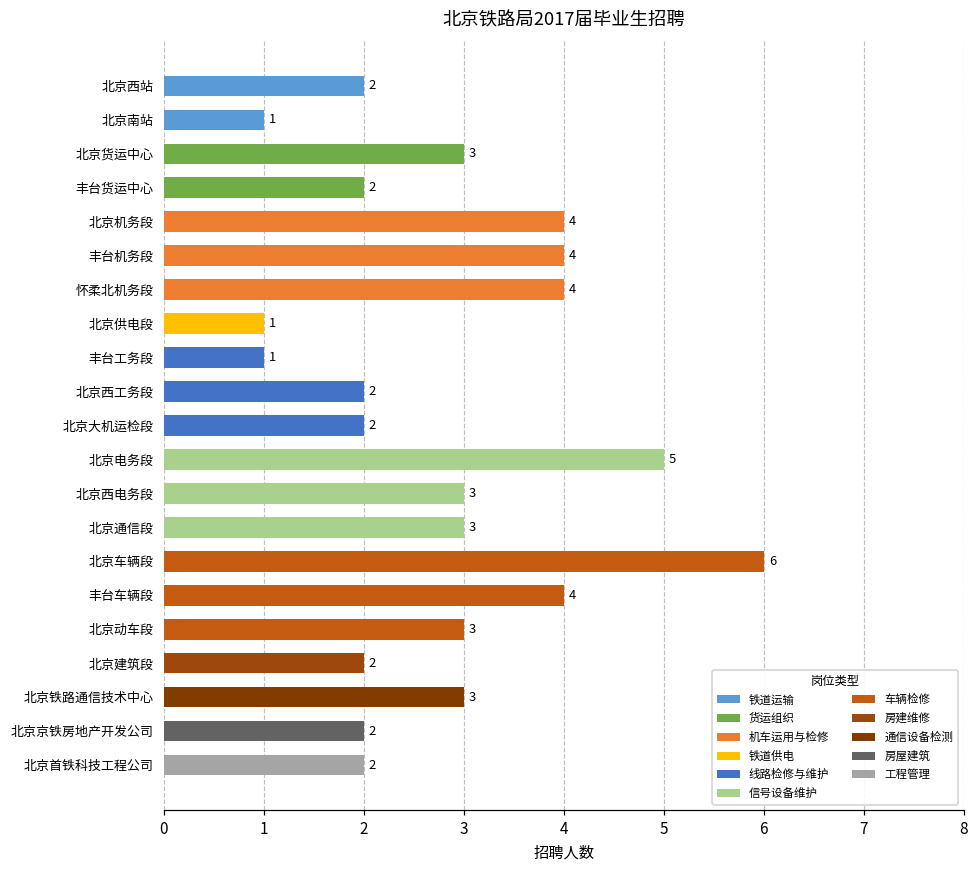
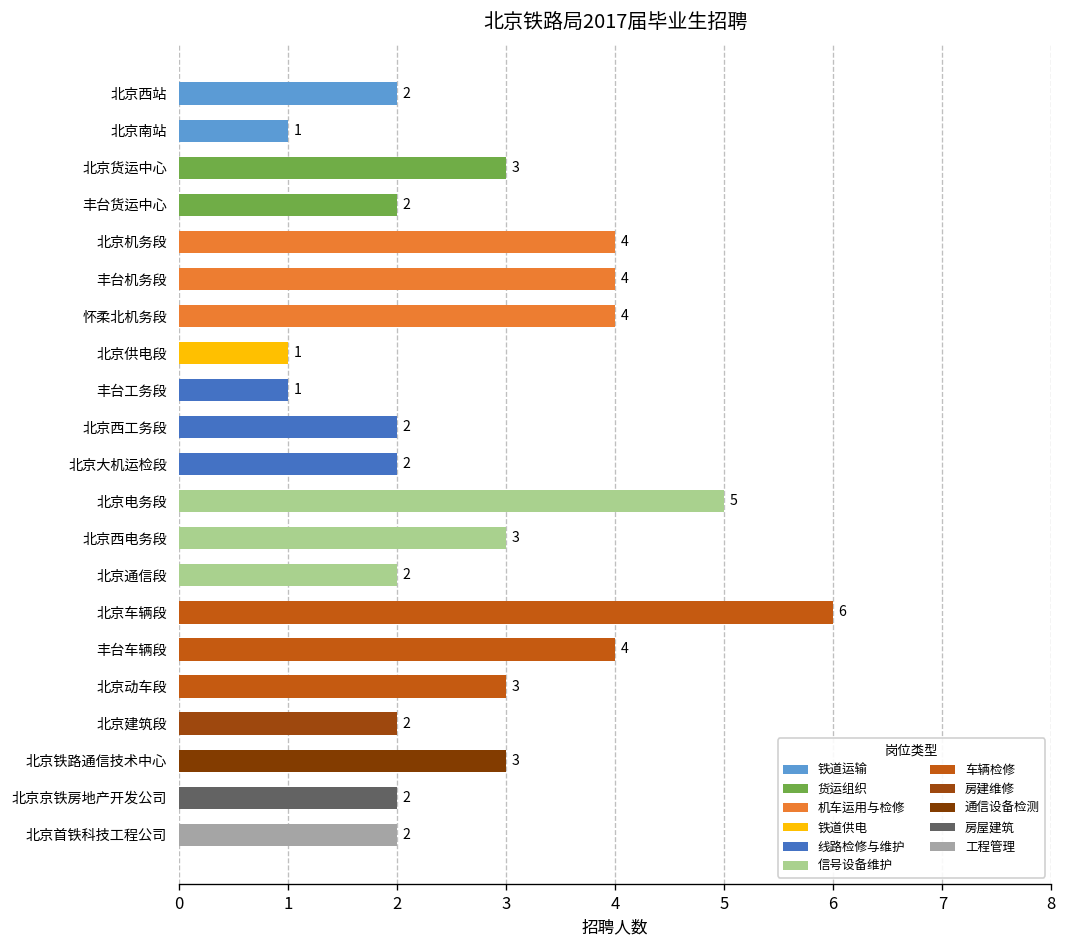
北京通信段: 3 -> 2
